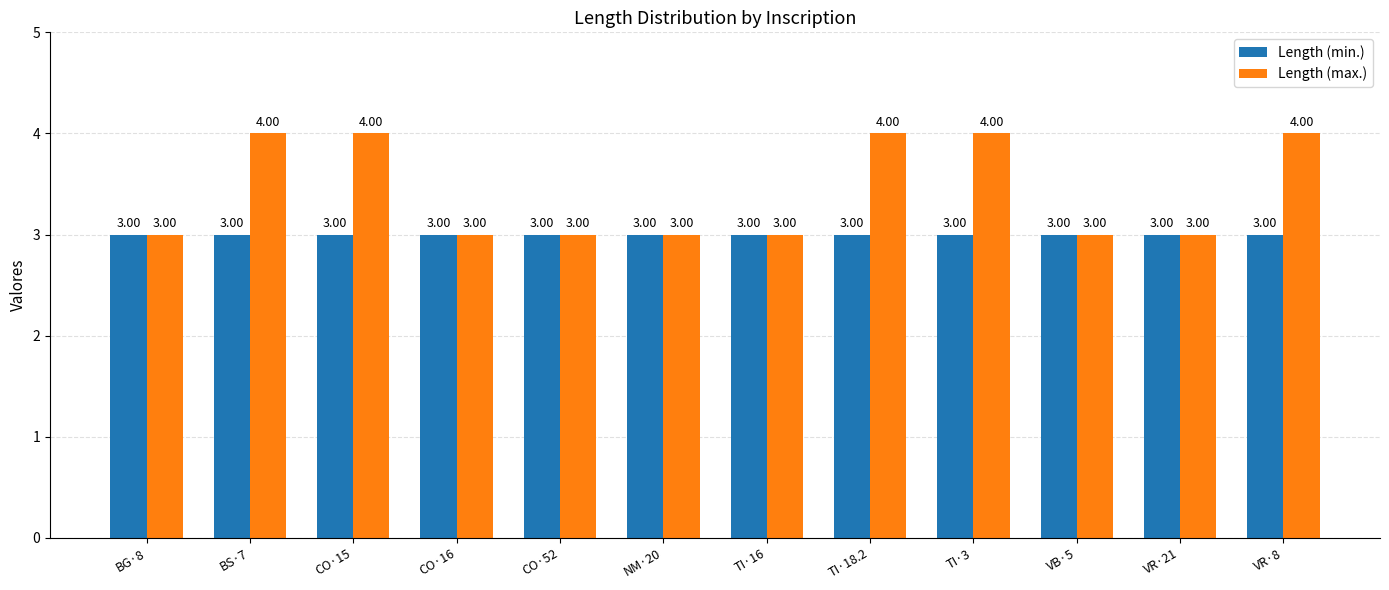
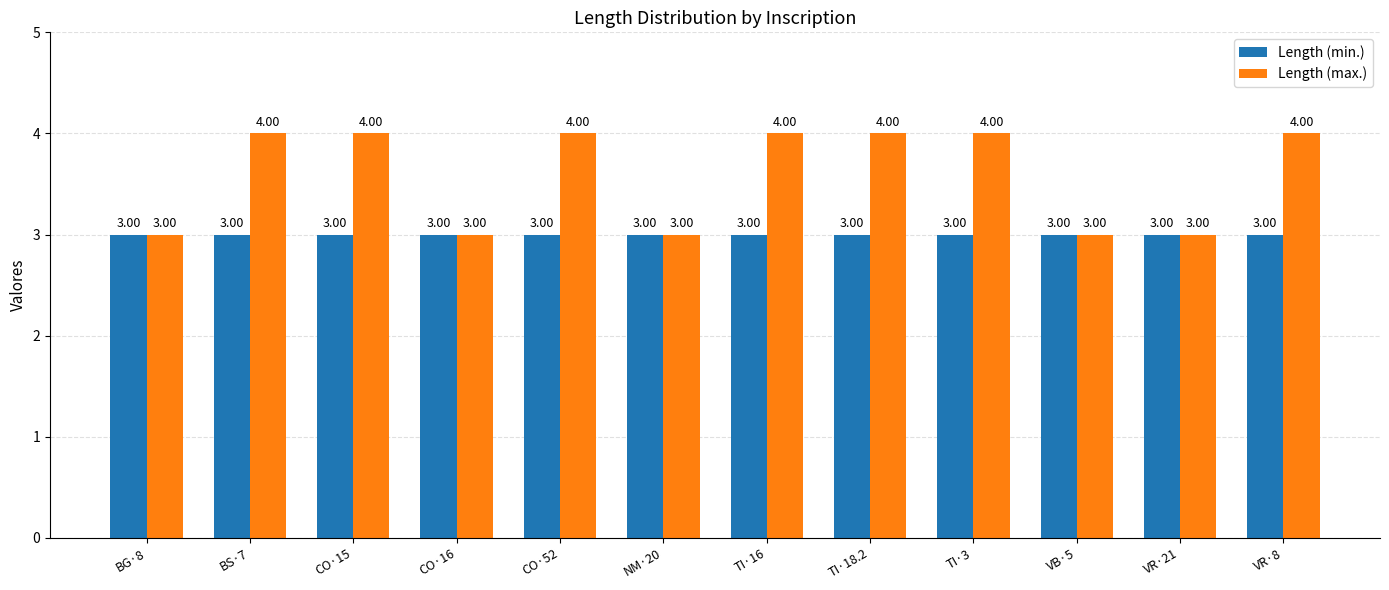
Length (max.), CO·52: 3.00 -> 4.00
Length (max.), TI·16: 3.00 -> 4.00
